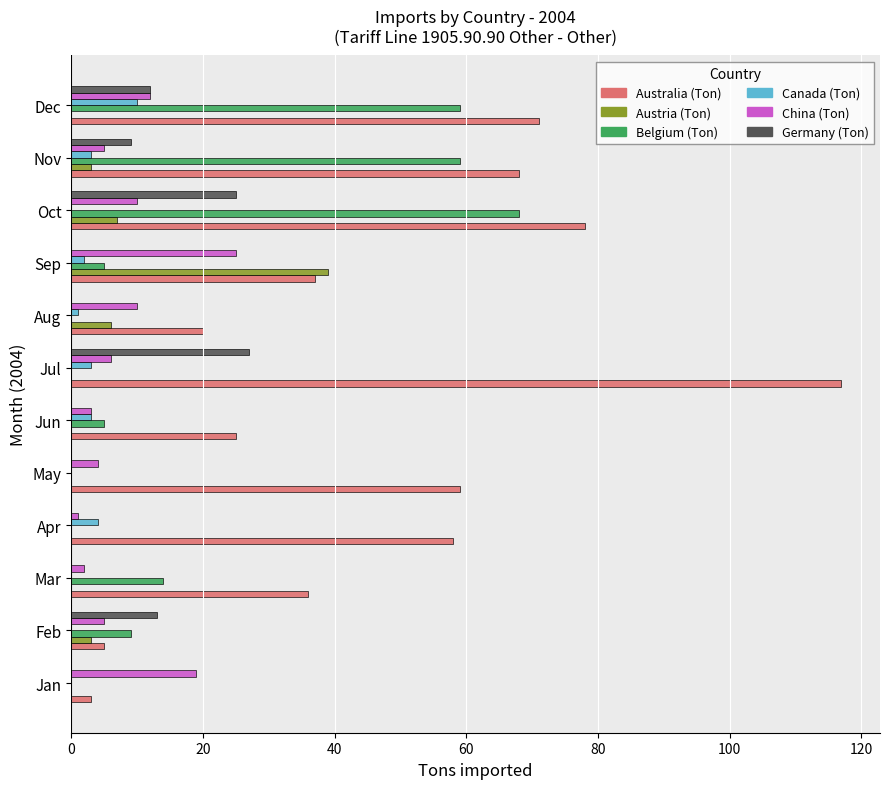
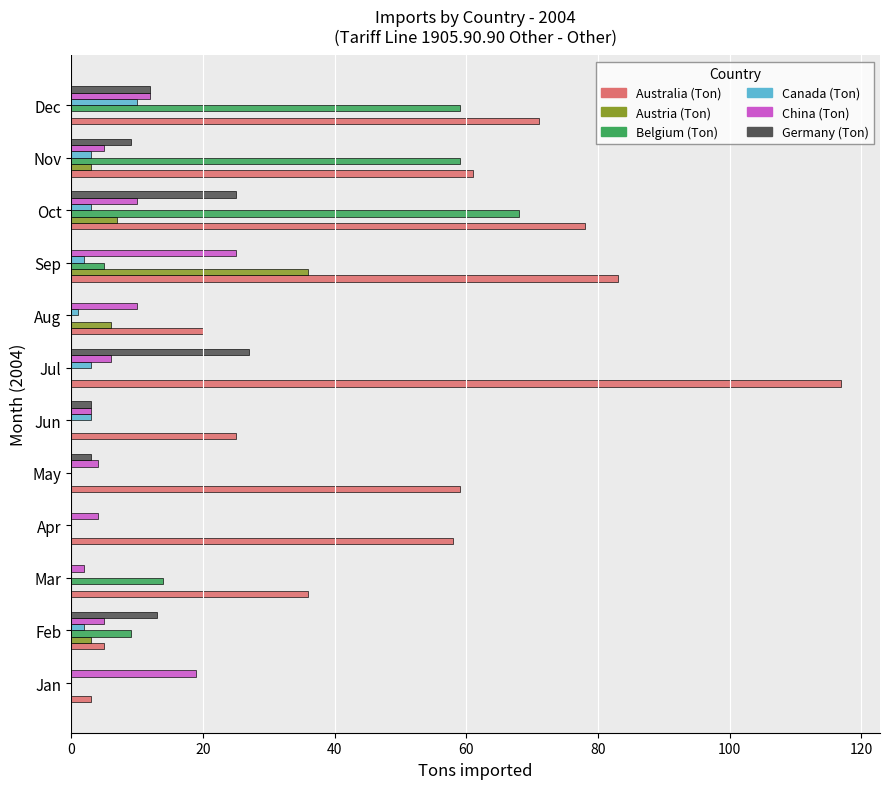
Australia (Ton), Nov: 68 -> 61
Canada (Ton), Oct: 0 -> 3
Austria (Ton), Sep: 39 -> 36
Australia (Ton), Sep: 37 -> 83
Germany (Ton), Jun: 0 -> 3
Belgium (Ton), Jun: 5 -> 0
Germany (Ton), May: 0 -> 3
China (Ton), Apr: 1 -> 4
Canada (Ton), Apr: 4 -> 0
Canada (Ton), Feb: 0 -> 2
